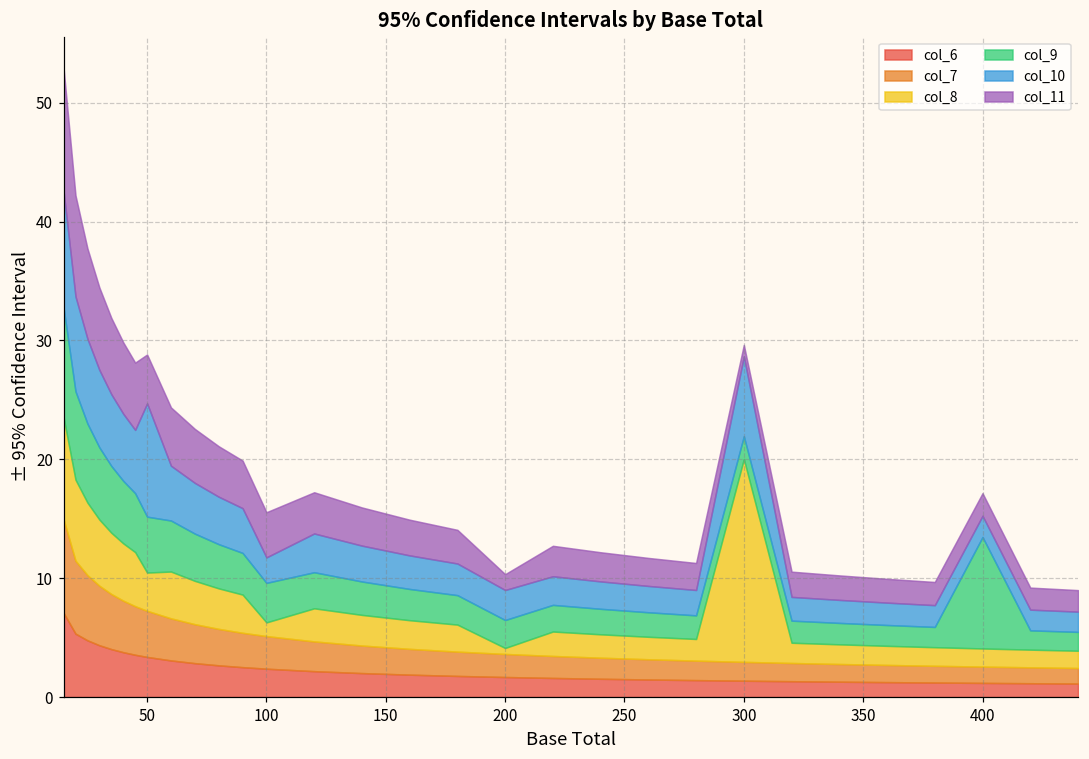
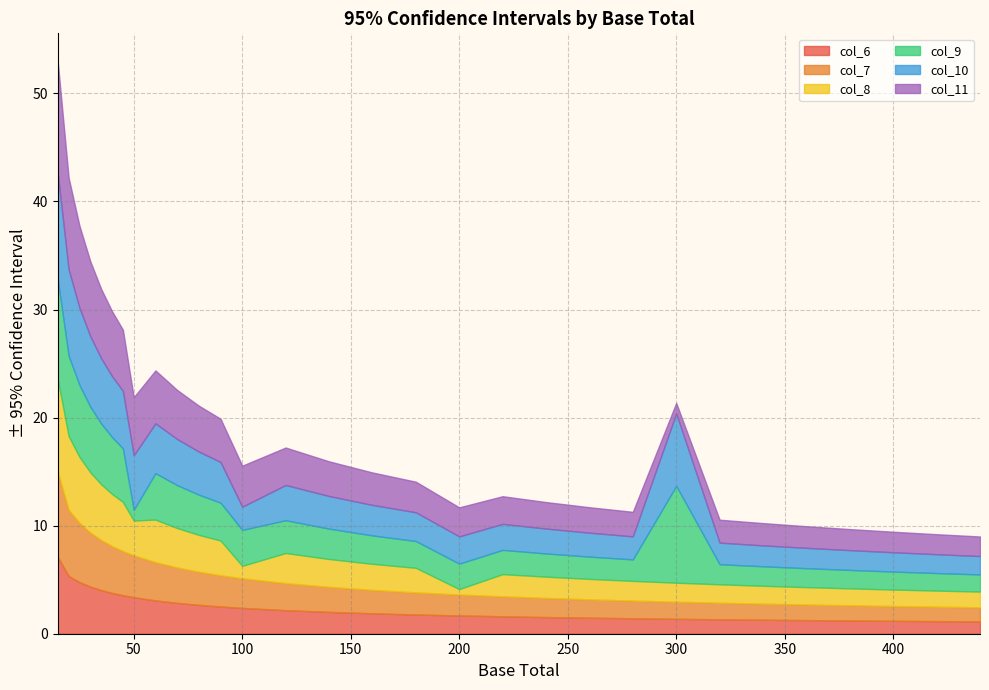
col_9, 50: 4.7 -> 1.0
col_10, 50: 9.5 -> 5.1
col_11, 50: 4.1 -> 5.4
col_11, 200: 1.3 -> 2.7
col_8, 300: 17.1 -> 1.8
col_9, 300: 1.9 -> 9.0
col_9, 400: 9.4 -> 1.7
